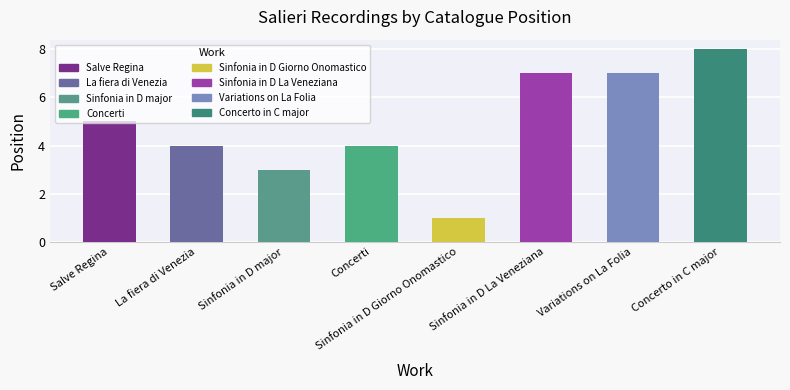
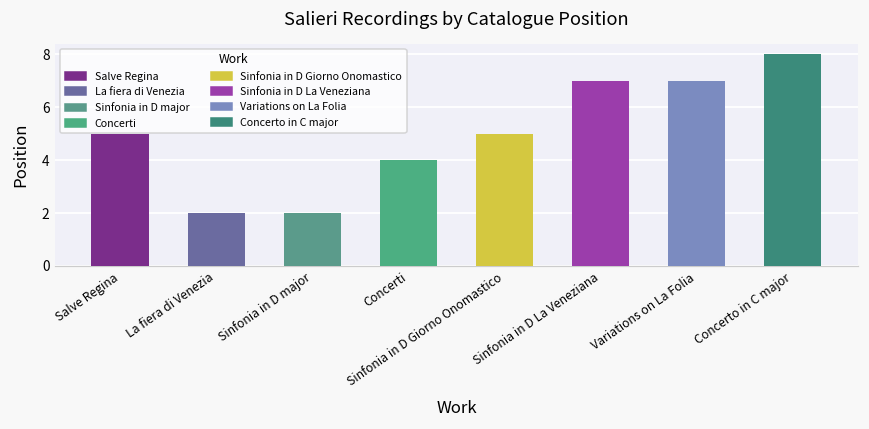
La fiera di Venezia: 4 -> 2
Sinfonia in D major: 3 -> 2
Sinfonia in D Giorno Onomastico: 1 -> 5
